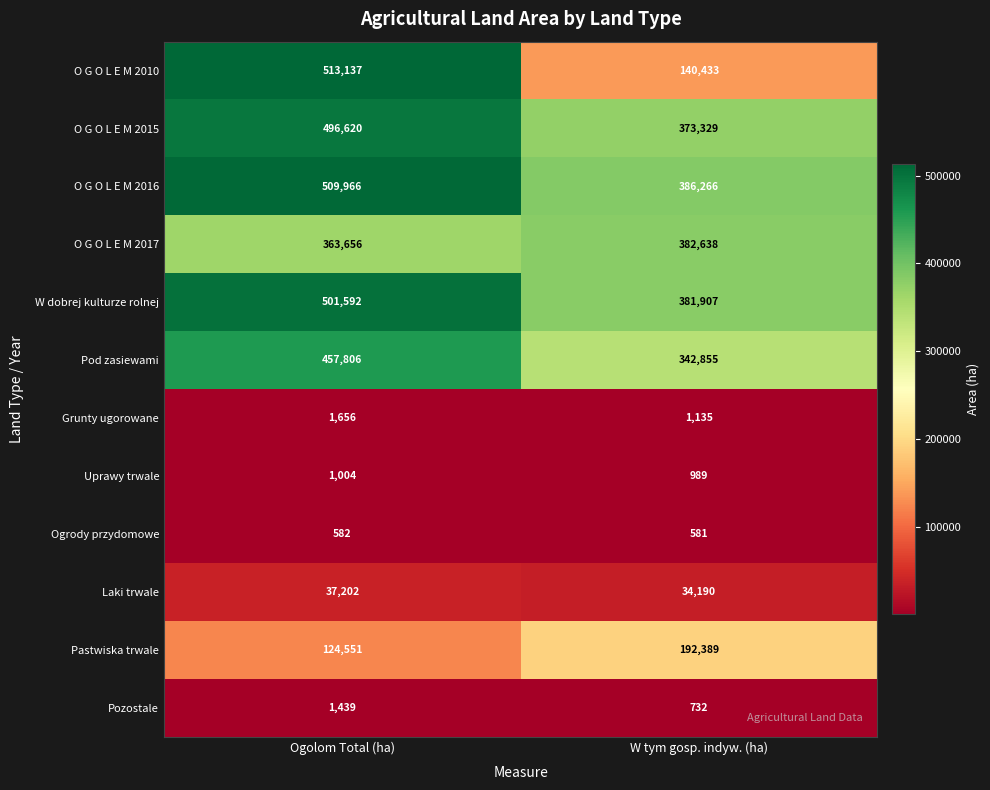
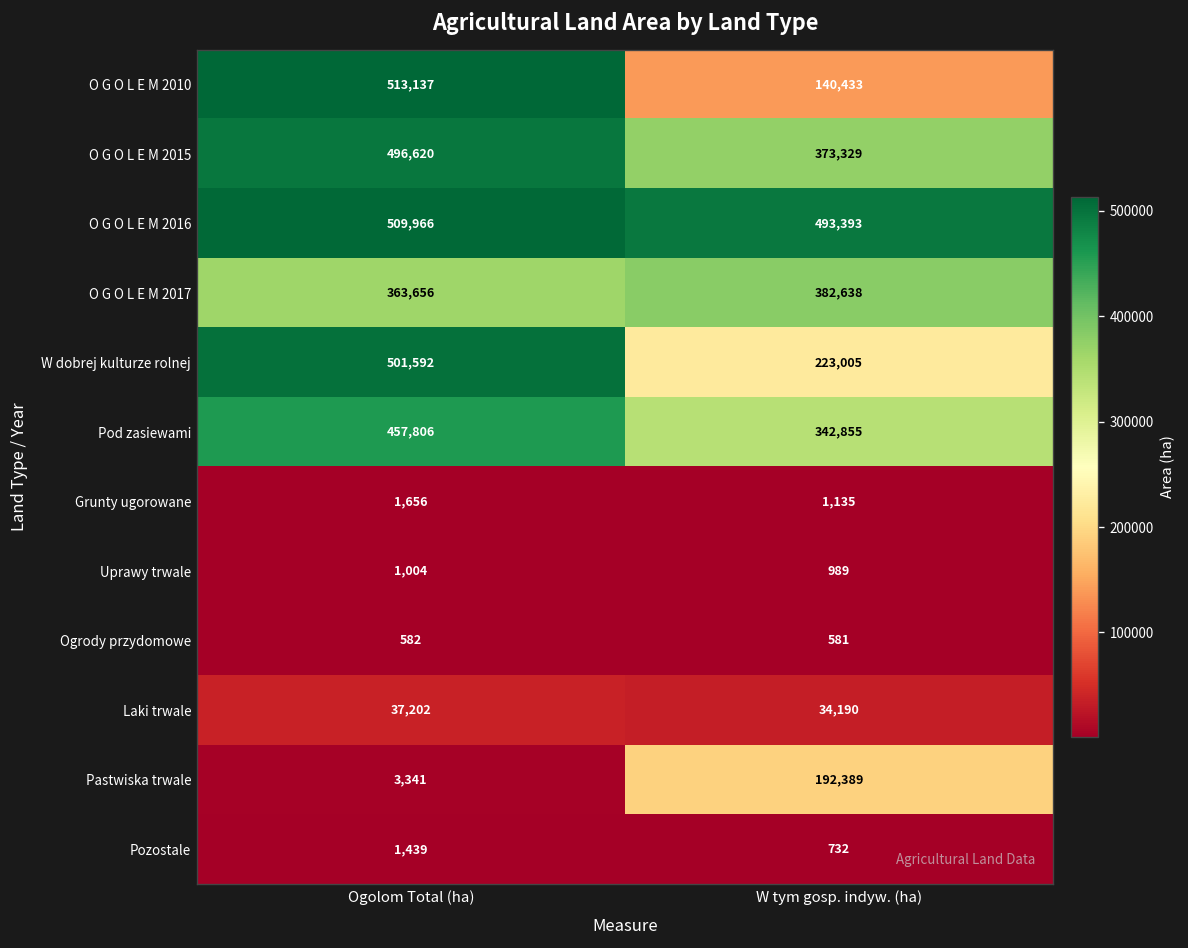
O G O L E M 2016, W tym gosp. indyw. (ha): 386,266 -> 493,393
W dobrej kulturze rolnej, W tym gosp. indyw. (ha): 381,907 -> 223,005
Pastwiska trwale, Ogolom Total (ha): 124,551 -> 3,341
